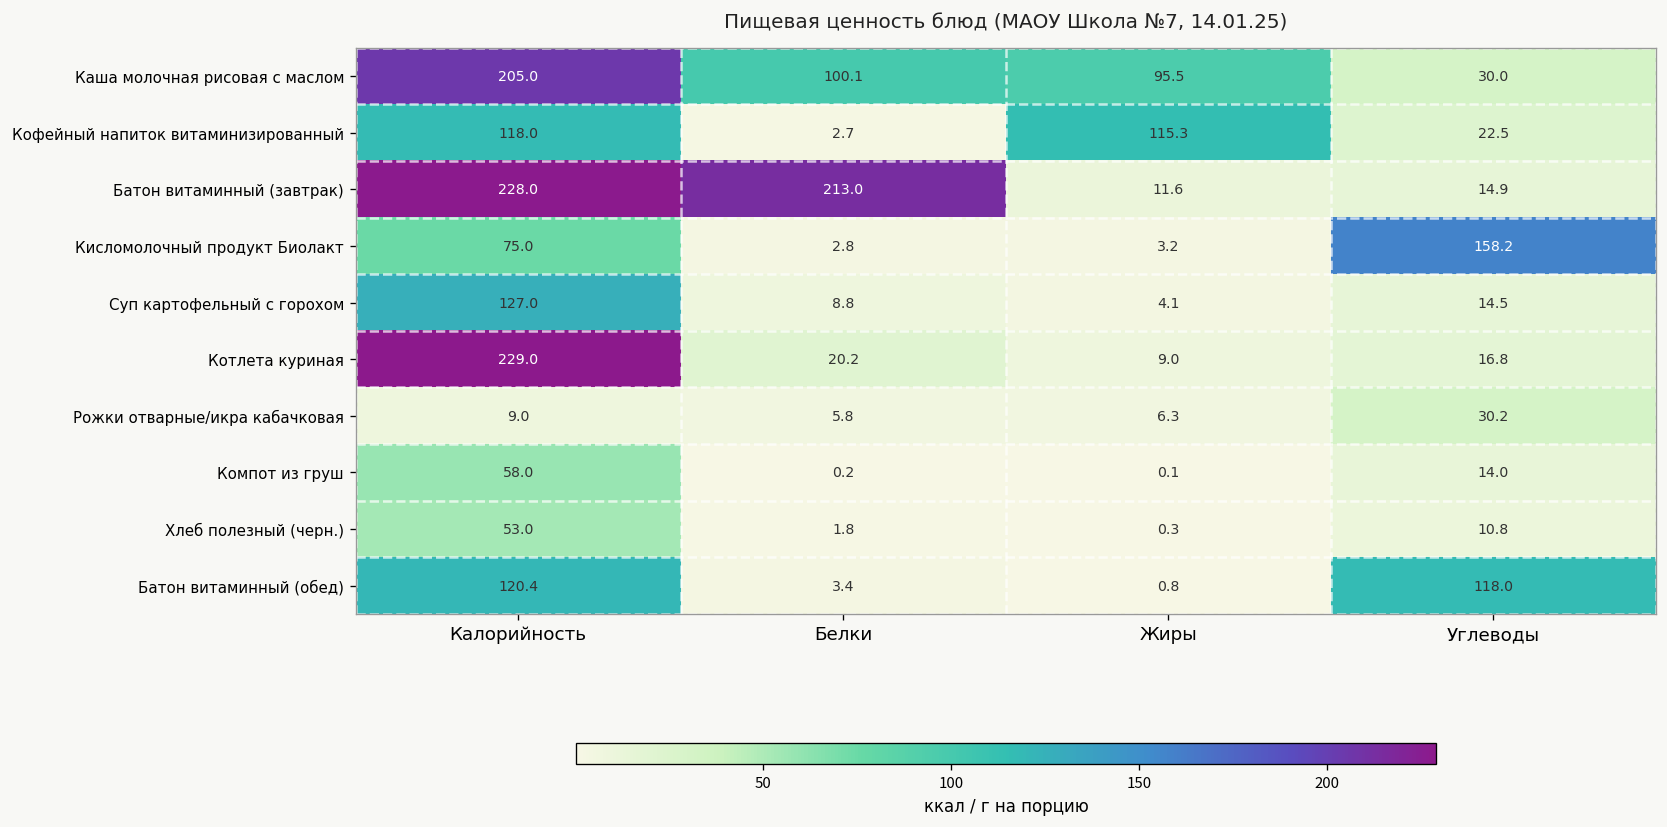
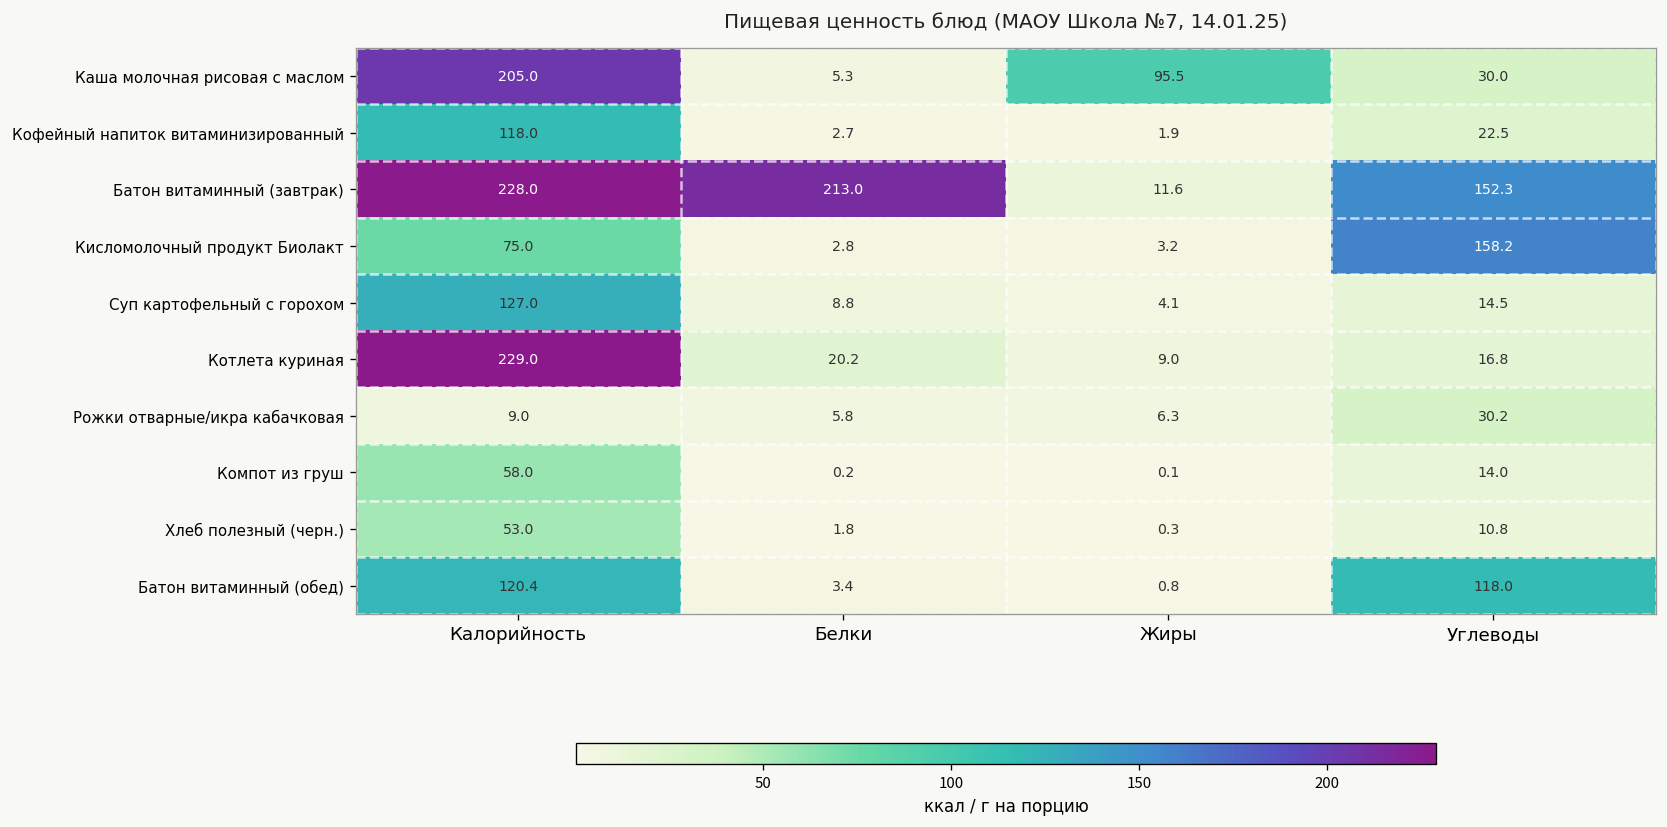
Каша молочная рисовая с маслом, Белки: 100.1 -> 5.3
Кофейный напиток витаминизированный, Жиры: 115.3 -> 1.9
Батон витаминный (завтрак), Углеводы: 14.9 -> 152.3
